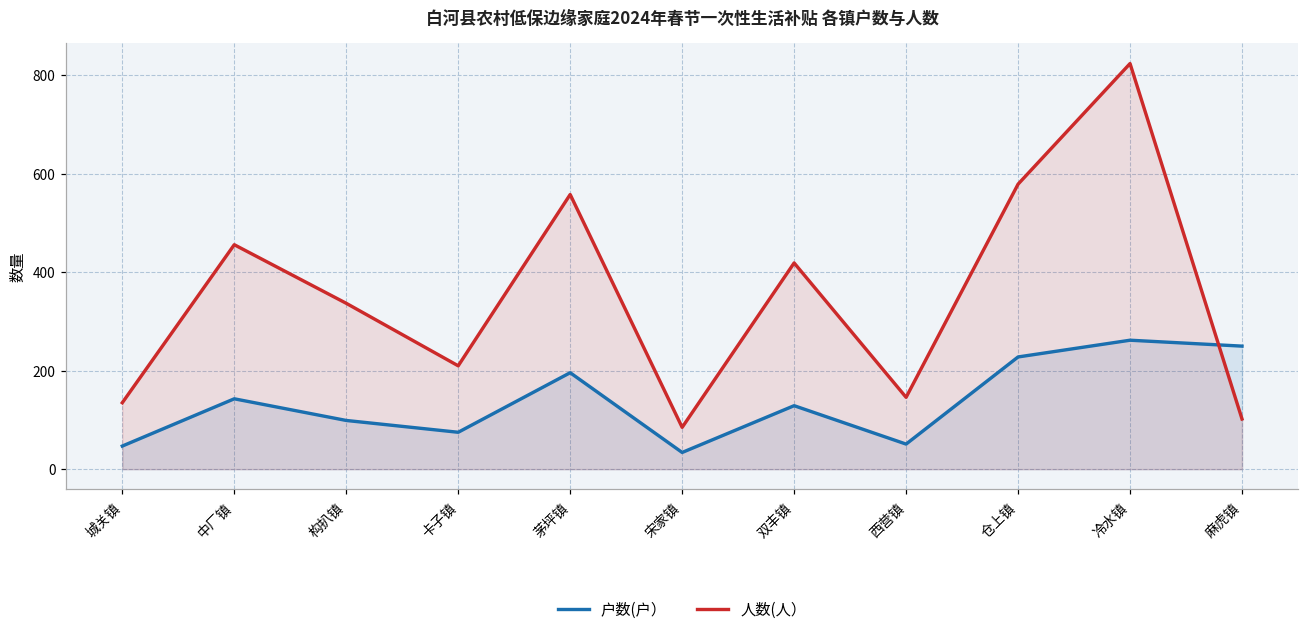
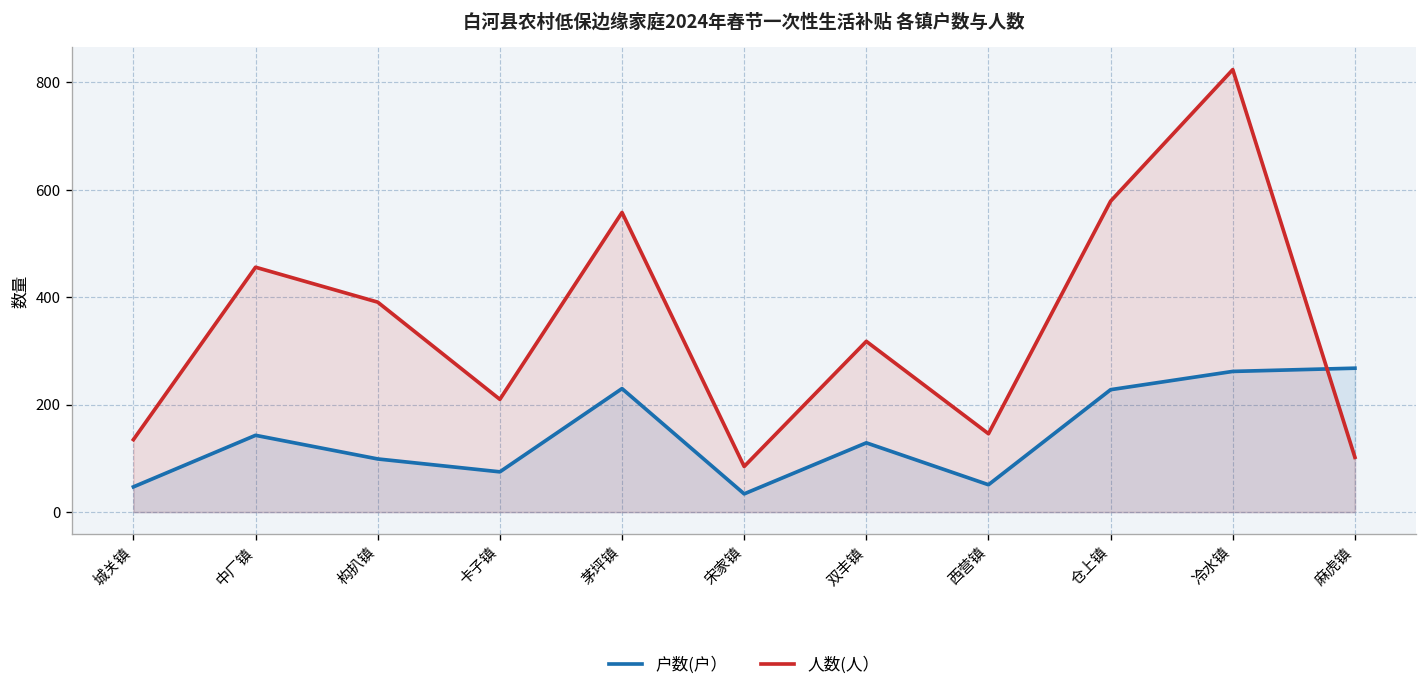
人数(人）, 构扒镇: 340 -> 390
户数(户）, 茅坪镇: 200 -> 230
人数(人）, 双丰镇: 420 -> 320
户数(户）, 麻虎镇: 250 -> 270
